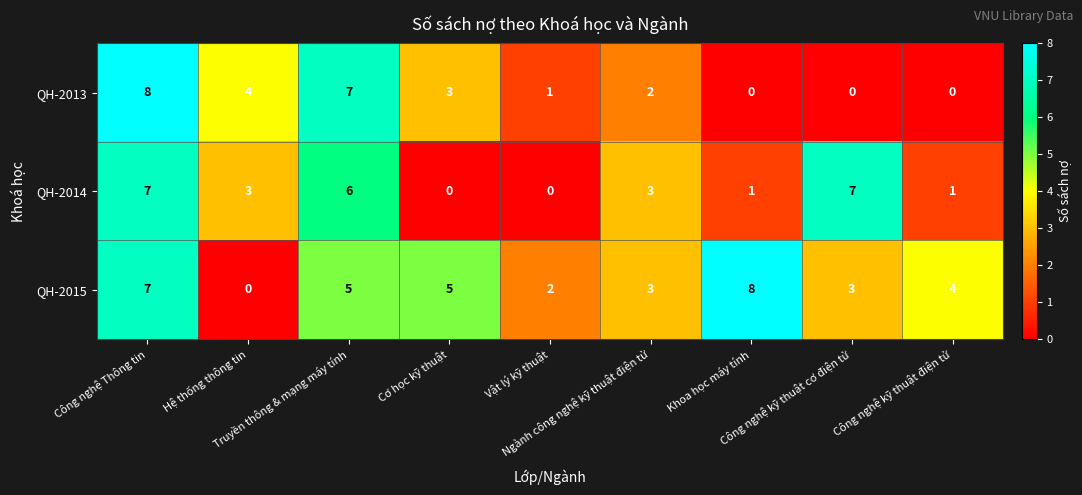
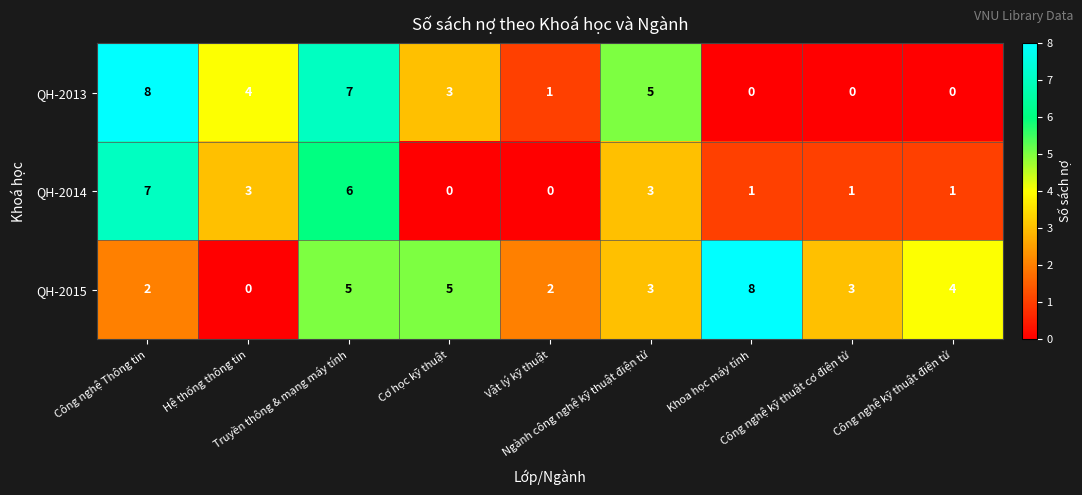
QH-2013, Ngành công nghệ kỹ thuật điện tử: 2 -> 5
QH-2014, Công nghệ kỹ thuật cơ điện tử: 7 -> 1
QH-2015, Công nghệ Thông tin: 7 -> 2
